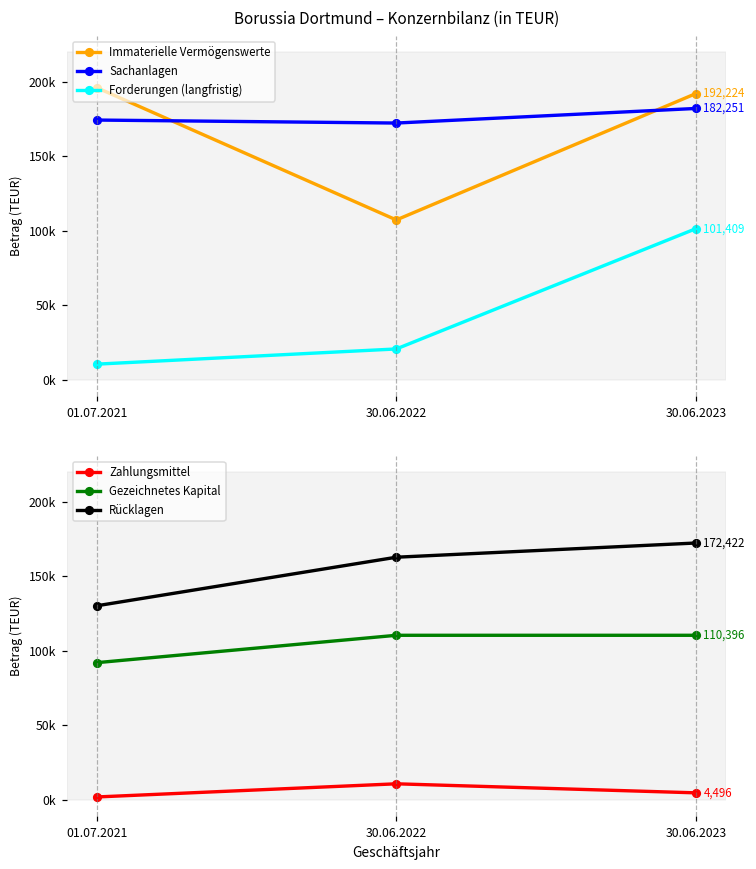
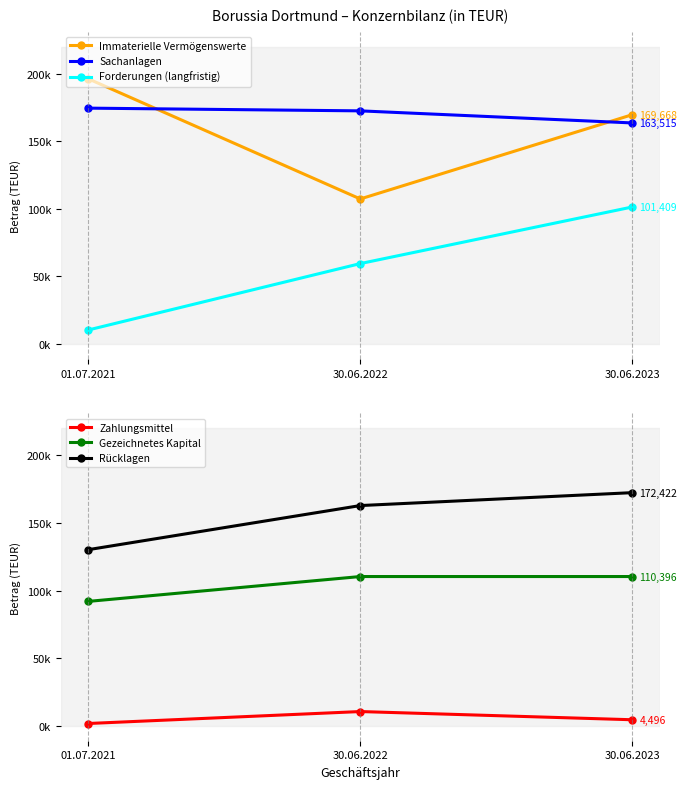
Borussia Dortmund – Konzernbilanz (in TEUR), Forderungen (langfristig), 30.06.2022: 21000 -> 60000
Borussia Dortmund – Konzernbilanz (in TEUR), Immaterielle Vermögenswerte, 30.06.2023: 192,224 -> 169,668
Borussia Dortmund – Konzernbilanz (in TEUR), Sachanlagen, 30.06.2023: 182,251 -> 163,515
